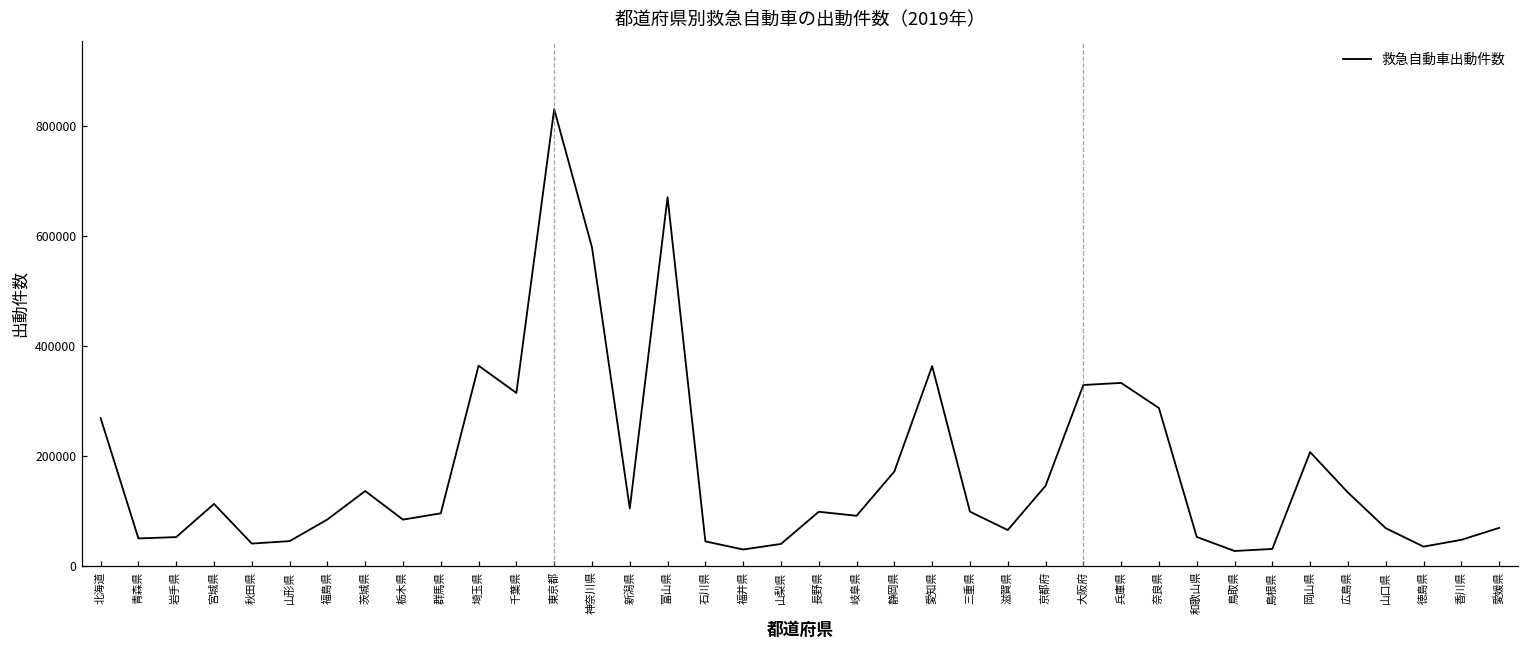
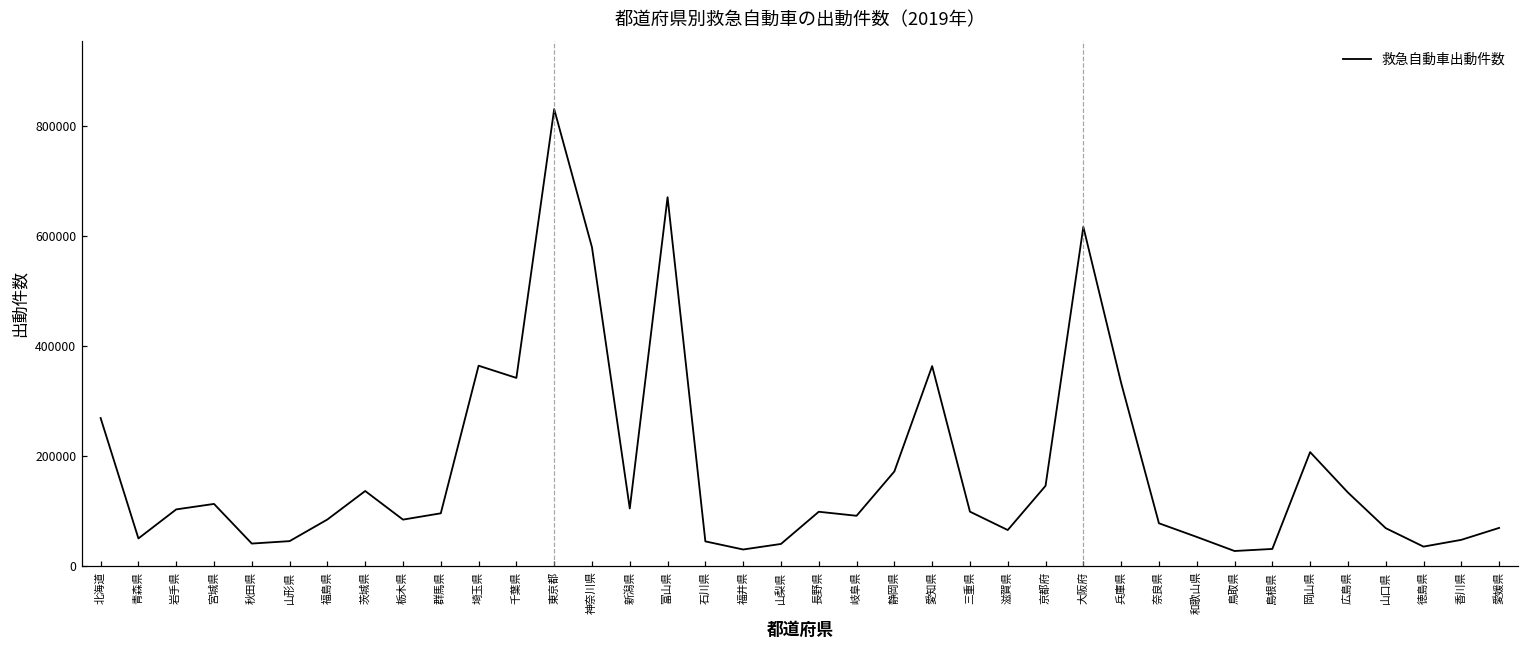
岩手県: 50000 -> 100000
千葉県: 310000 -> 340000
大阪府: 330000 -> 620000
奈良県: 290000 -> 80000
